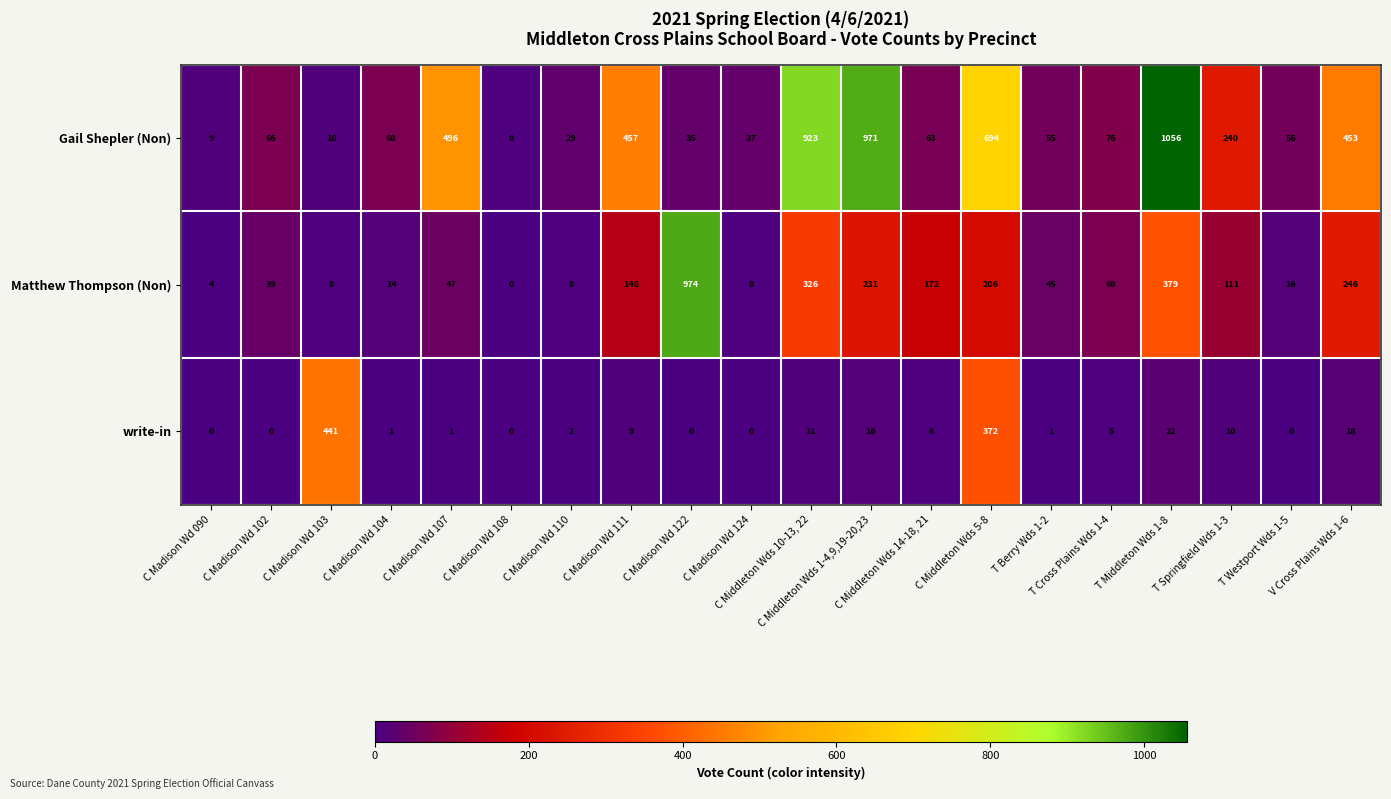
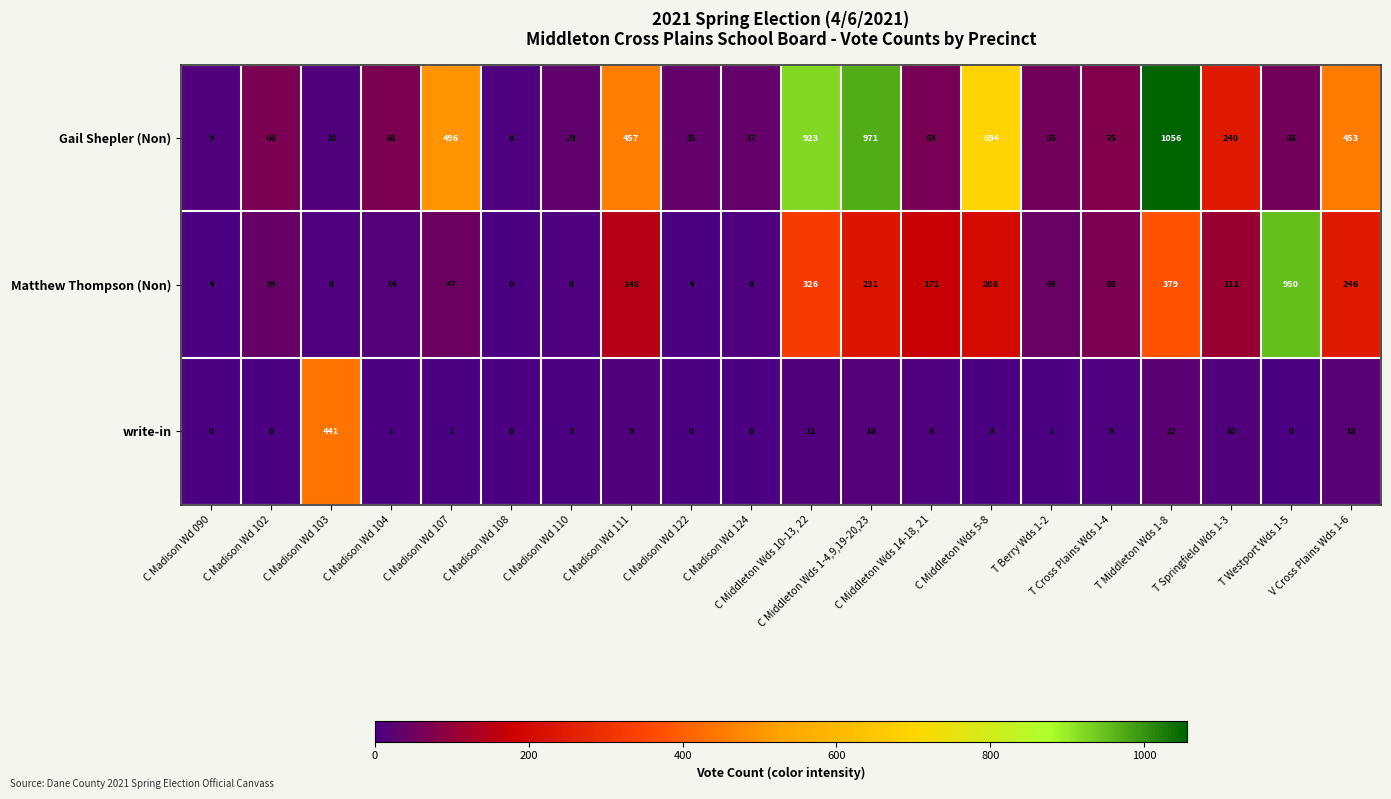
Matthew Thompson (Non), C Madison Wd 122: 974 -> 4
Matthew Thompson (Non), T Westport Wds 1-5: 16 -> 950
write-in, C Middleton Wds 5-8: 372 -> 3
